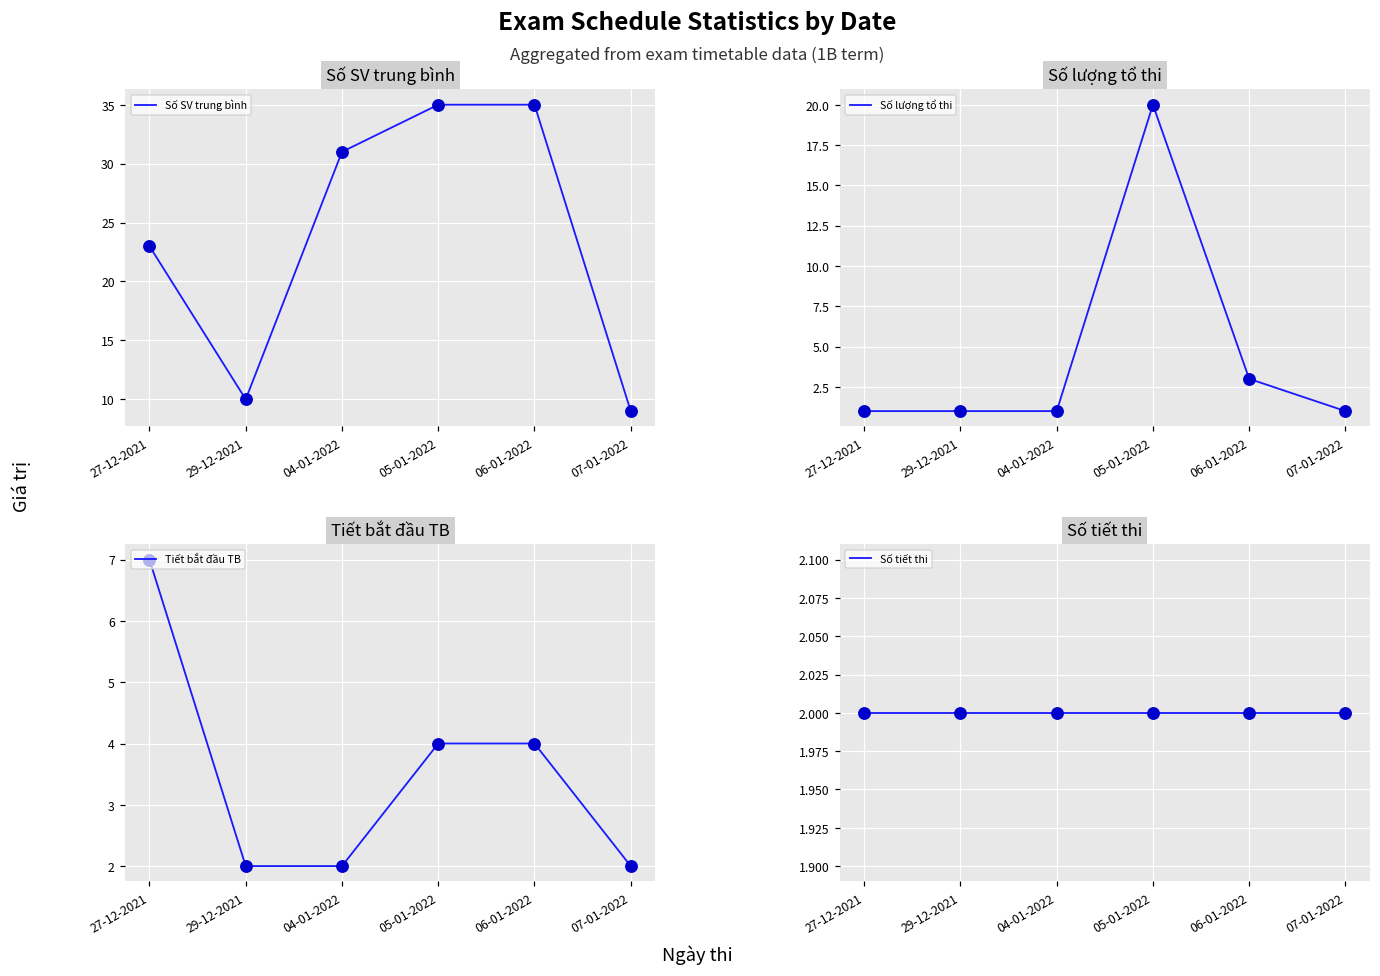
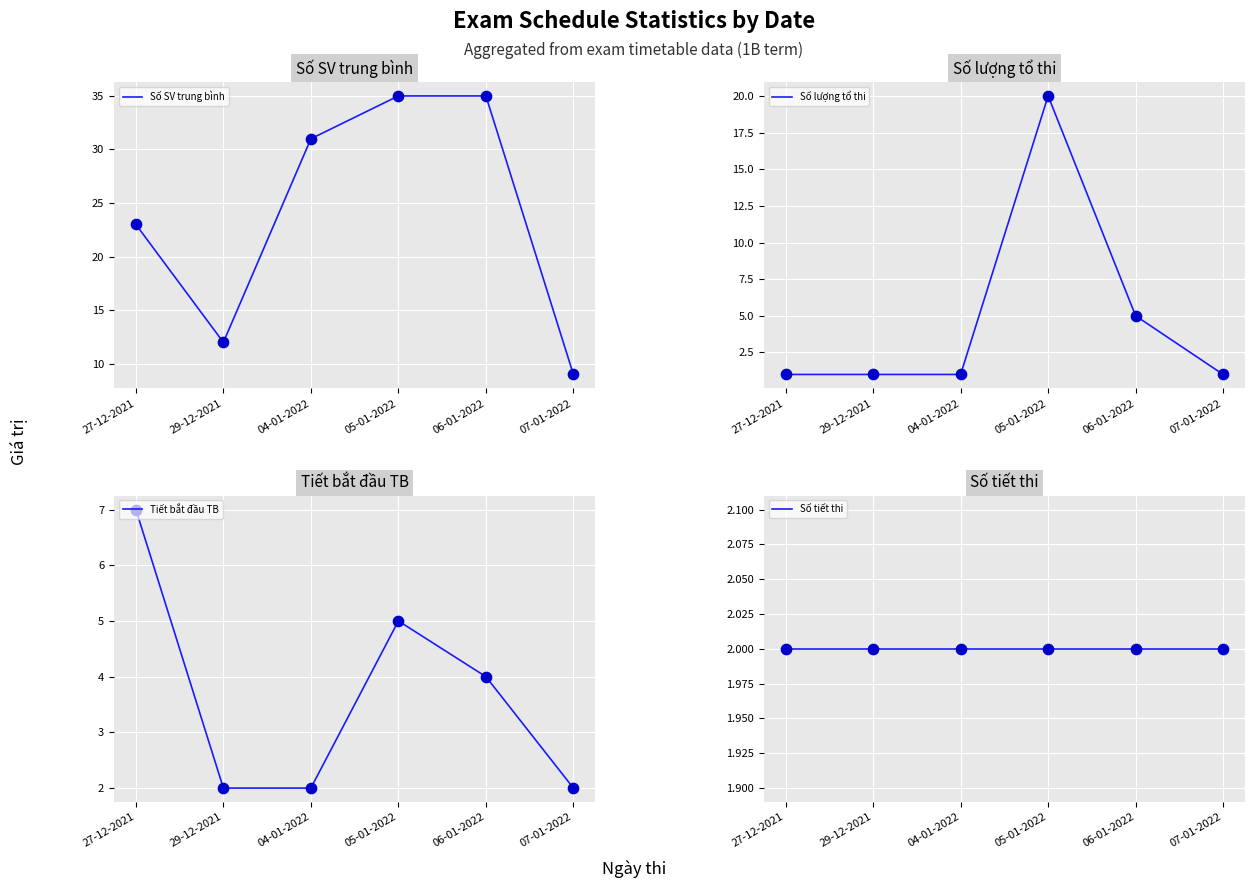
Số SV trung bình, 29-12-2021: 10 -> 12
Số lượng tổ thi, 06-01-2022: 3 -> 5
Tiết bắt đầu TB, 05-01-2022: 4 -> 5
